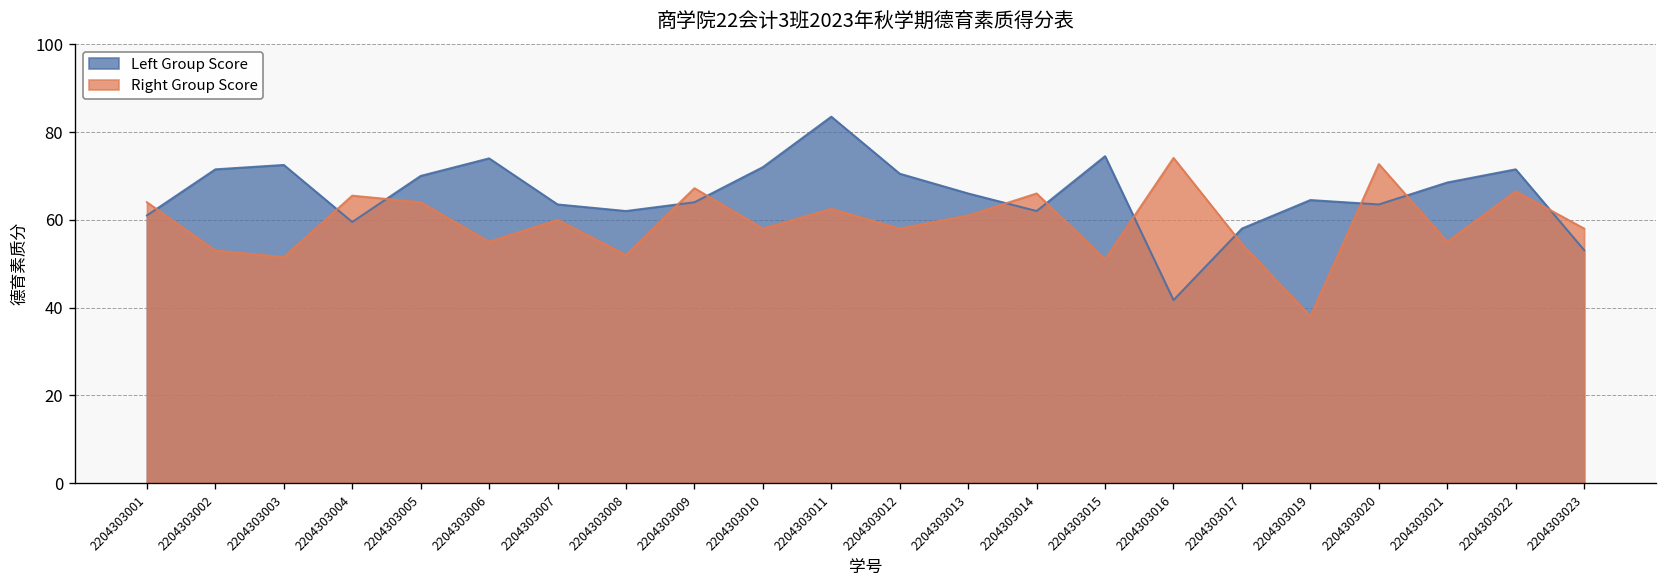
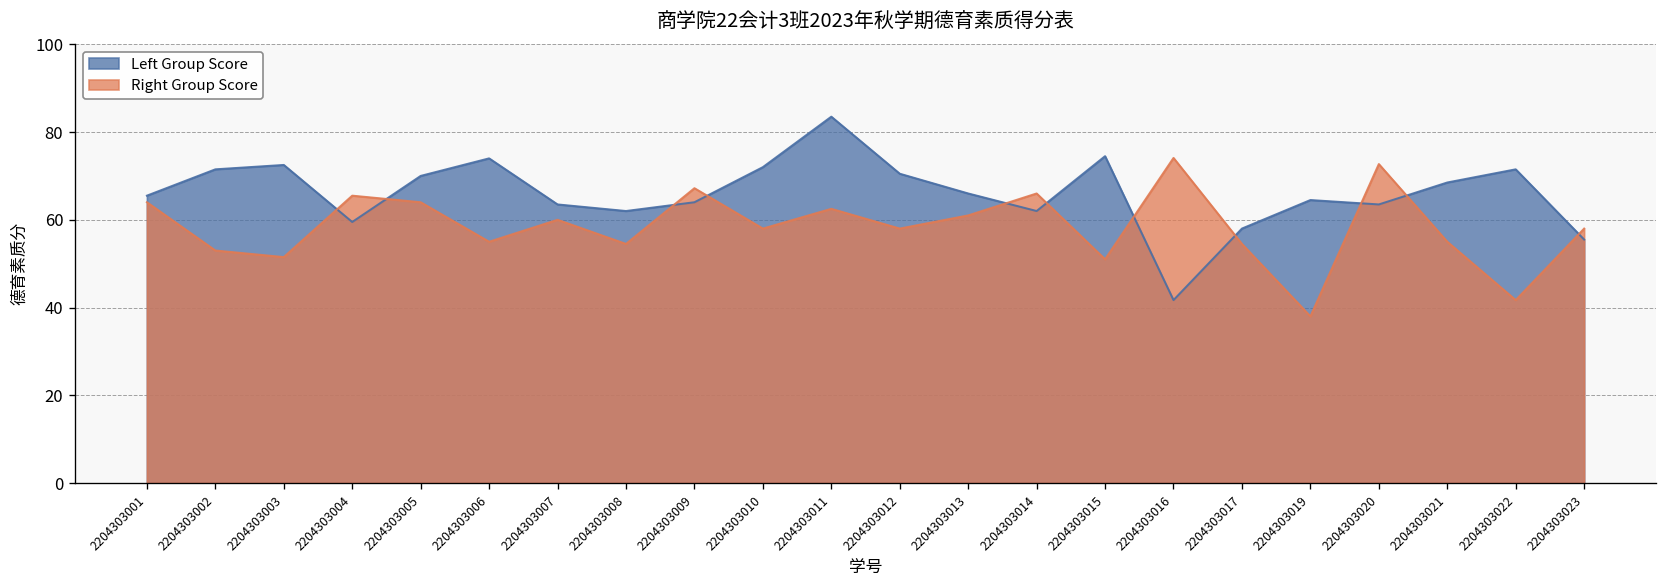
Left Group Score, 2204303001: 61 -> 66
Right Group Score, 2204303008: 52 -> 55
Right Group Score, 2204303022: 67 -> 42
Left Group Score, 2204303023: 53 -> 56
